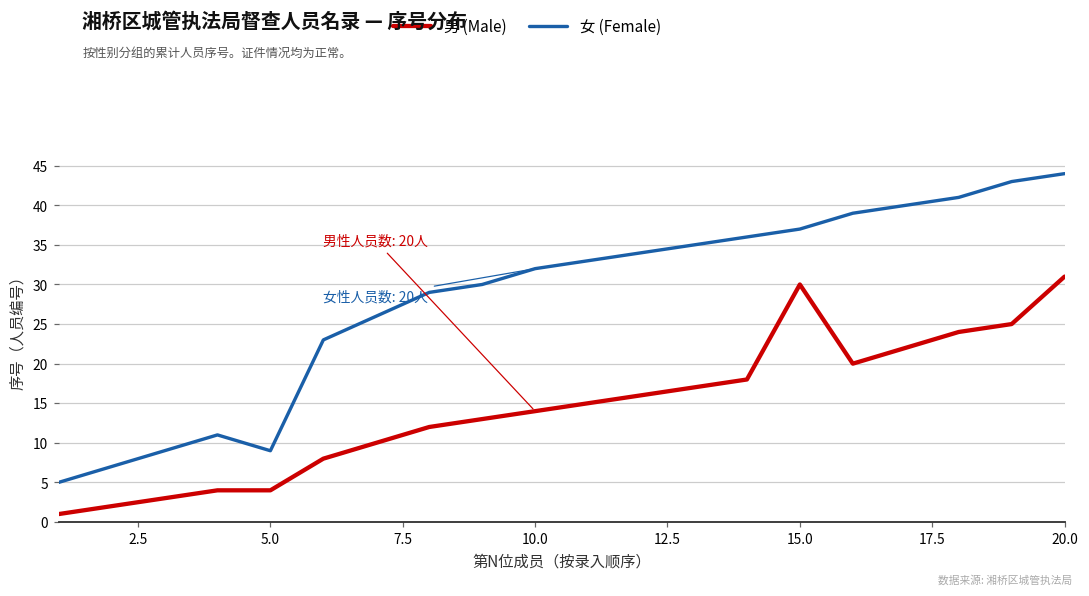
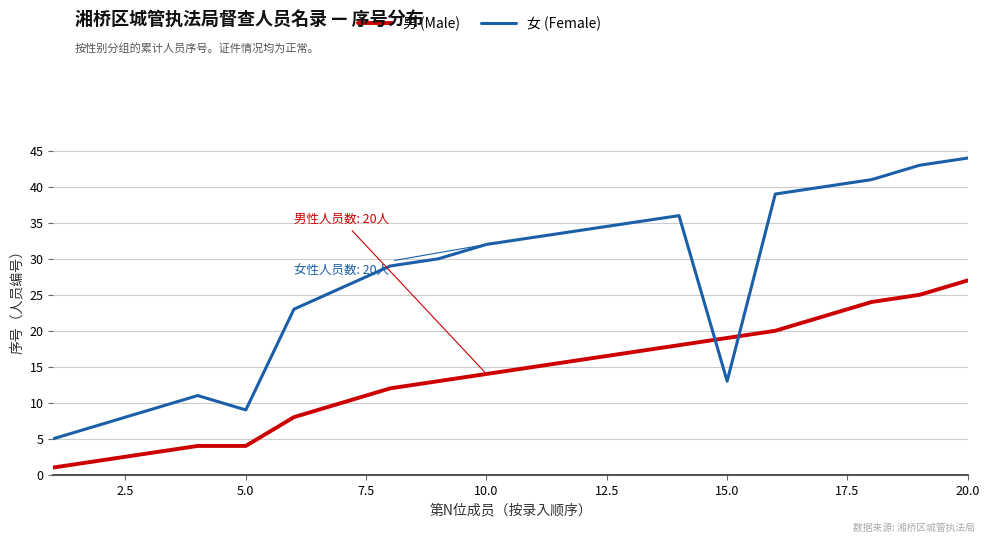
男 (Male), 15.0: 30 -> 19
女 (Female), 15.0: 37 -> 13
男 (Male), 20.0: 31 -> 27
